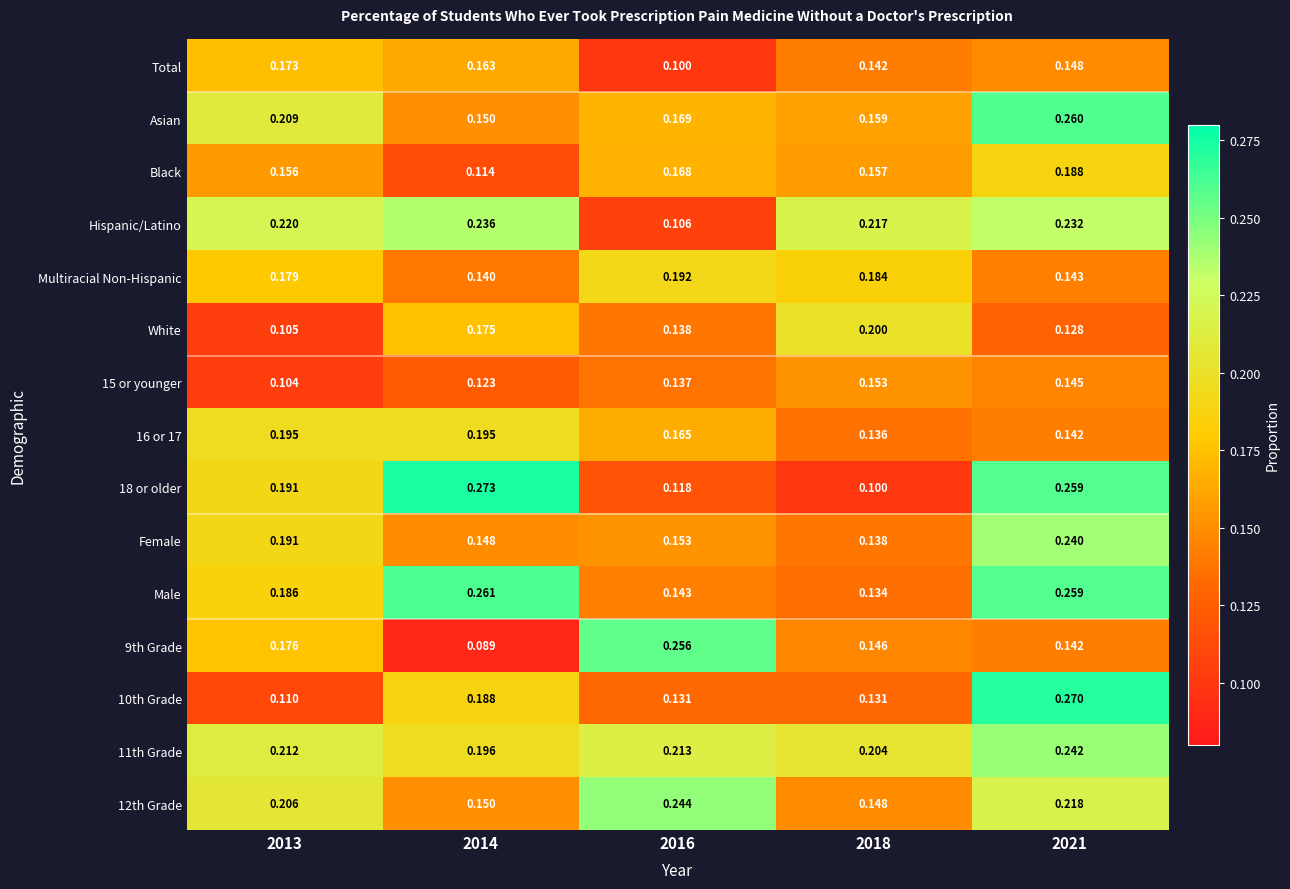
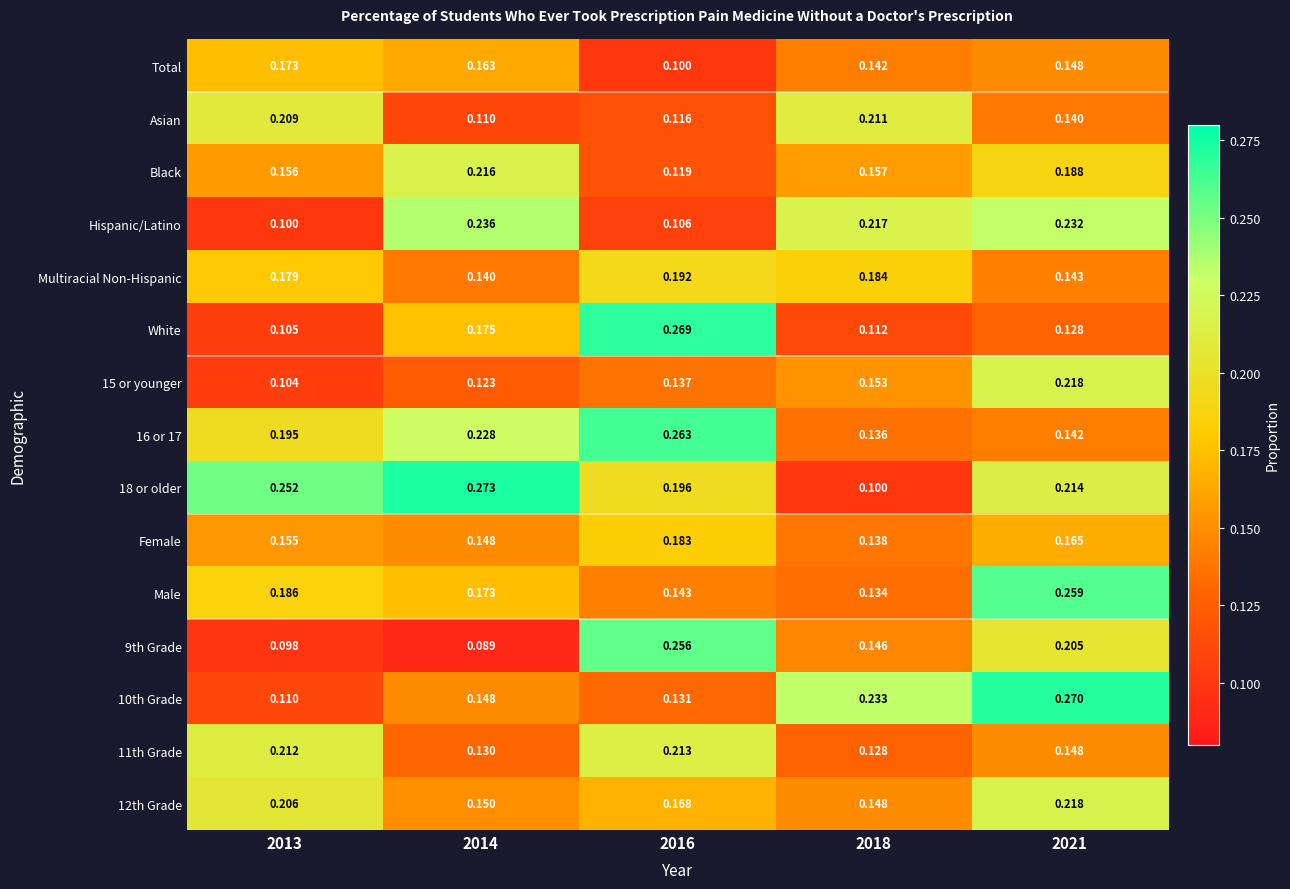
Asian, 2014: 0.150 -> 0.110
Asian, 2016: 0.169 -> 0.116
Asian, 2018: 0.159 -> 0.211
Asian, 2021: 0.260 -> 0.140
Black, 2014: 0.114 -> 0.216
Black, 2016: 0.168 -> 0.119
Hispanic/Latino, 2013: 0.220 -> 0.100
White, 2016: 0.138 -> 0.269
White, 2018: 0.200 -> 0.112
15 or younger, 2021: 0.145 -> 0.218
16 or 17, 2014: 0.195 -> 0.228
16 or 17, 2016: 0.165 -> 0.263
18 or older, 2013: 0.191 -> 0.252
18 or older, 2016: 0.118 -> 0.196
18 or older, 2021: 0.259 -> 0.214
Female, 2013: 0.191 -> 0.155
Female, 2016: 0.153 -> 0.183
Female, 2021: 0.240 -> 0.165
Male, 2014: 0.261 -> 0.173
9th Grade, 2013: 0.176 -> 0.098
9th Grade, 2021: 0.142 -> 0.205
10th Grade, 2014: 0.188 -> 0.148
10th Grade, 2018: 0.131 -> 0.233
11th Grade, 2014: 0.196 -> 0.130
11th Grade, 2018: 0.204 -> 0.128
11th Grade, 2021: 0.242 -> 0.148
12th Grade, 2016: 0.244 -> 0.168
